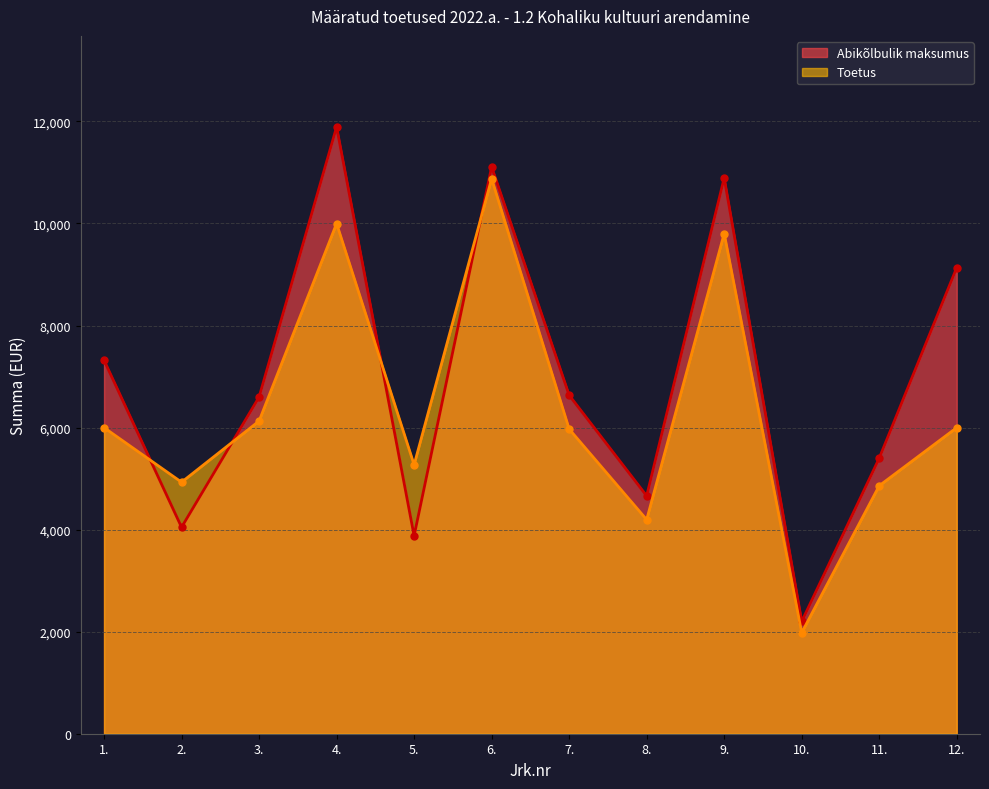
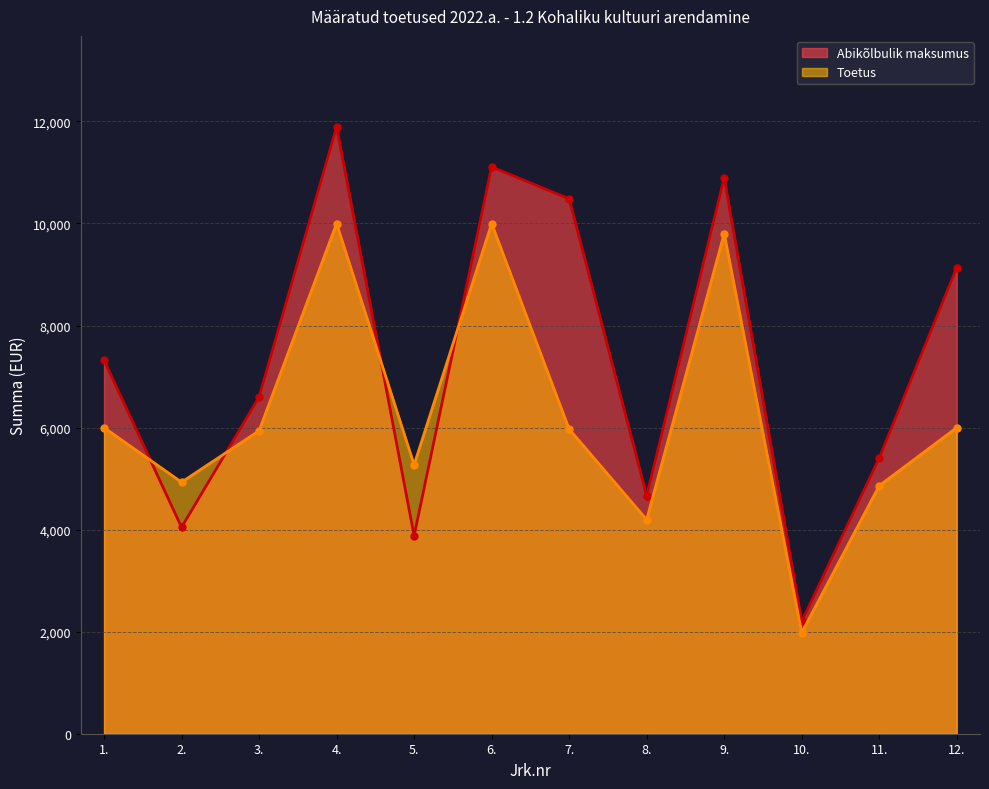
Toetus, 3.: 6,100 -> 5,900
Toetus, 6.: 10,900 -> 10,000
Abikõlbulik maksumus, 7.: 6,600 -> 10,500
